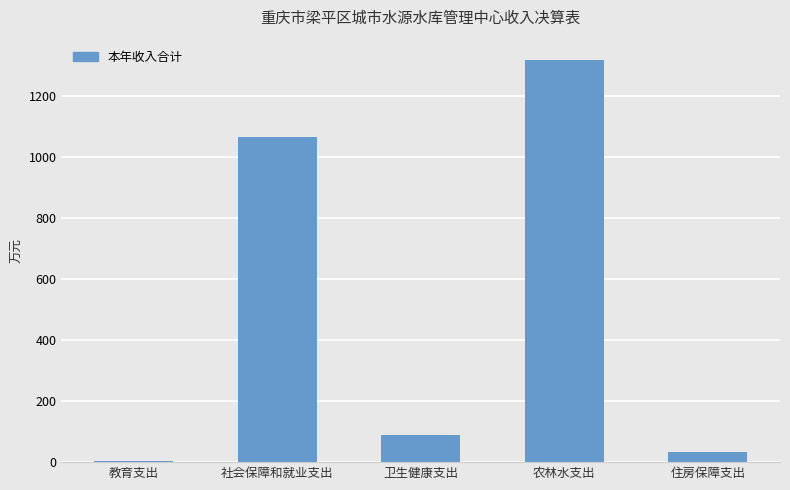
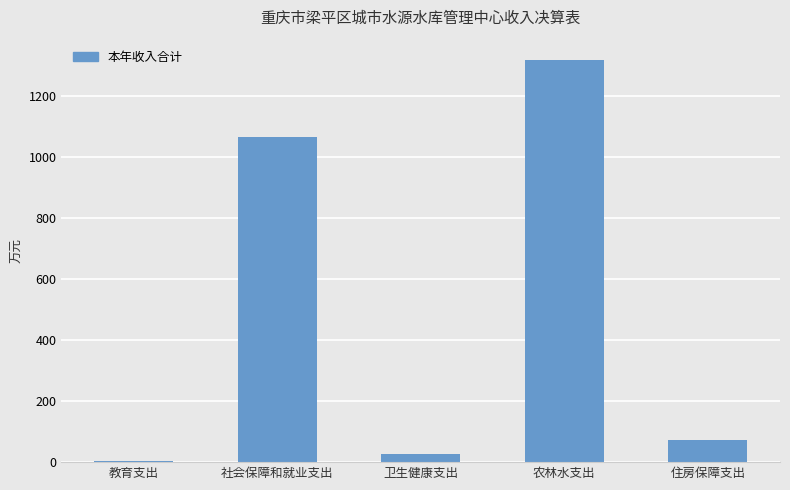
卫生健康支出: 90 -> 30
住房保障支出: 30 -> 70
